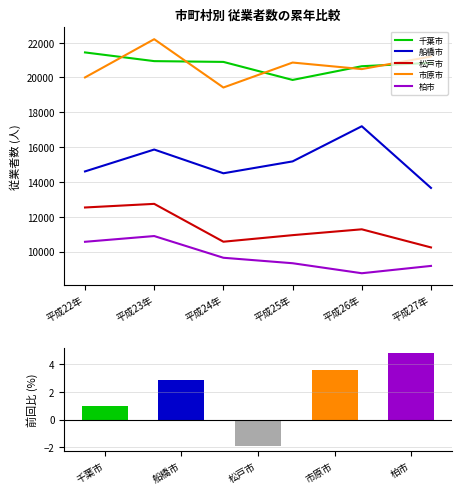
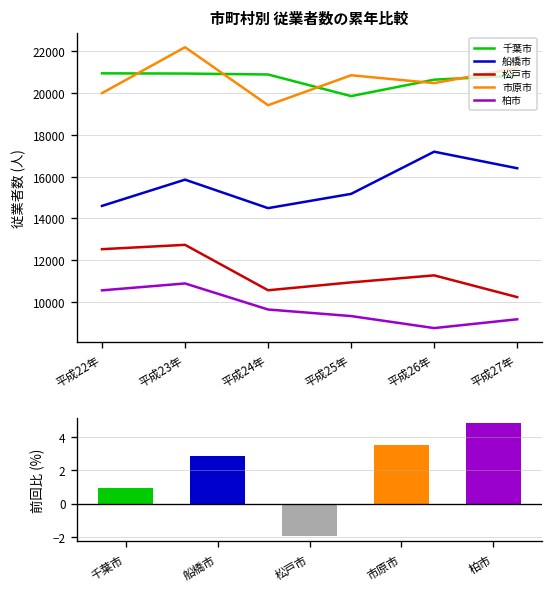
市町村別 従業者数の累年比較, 千葉市, 平成22年: 21400 -> 21000
市町村別 従業者数の累年比較, 船橋市, 平成27年: 13700 -> 16400
